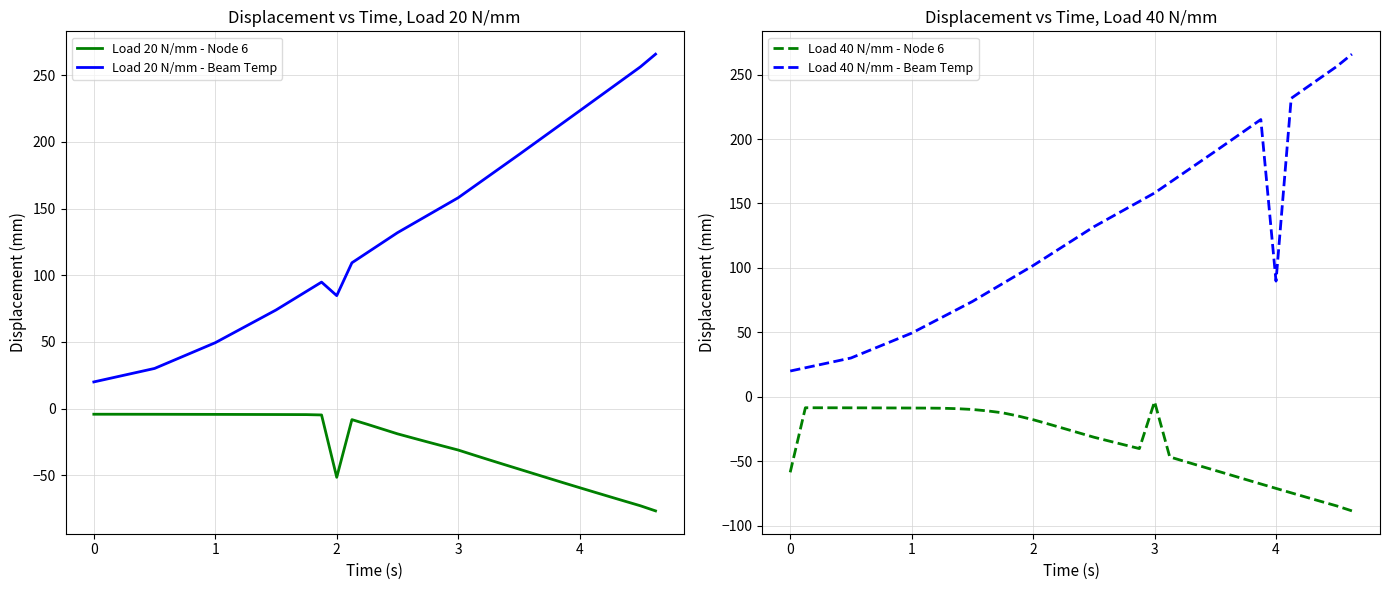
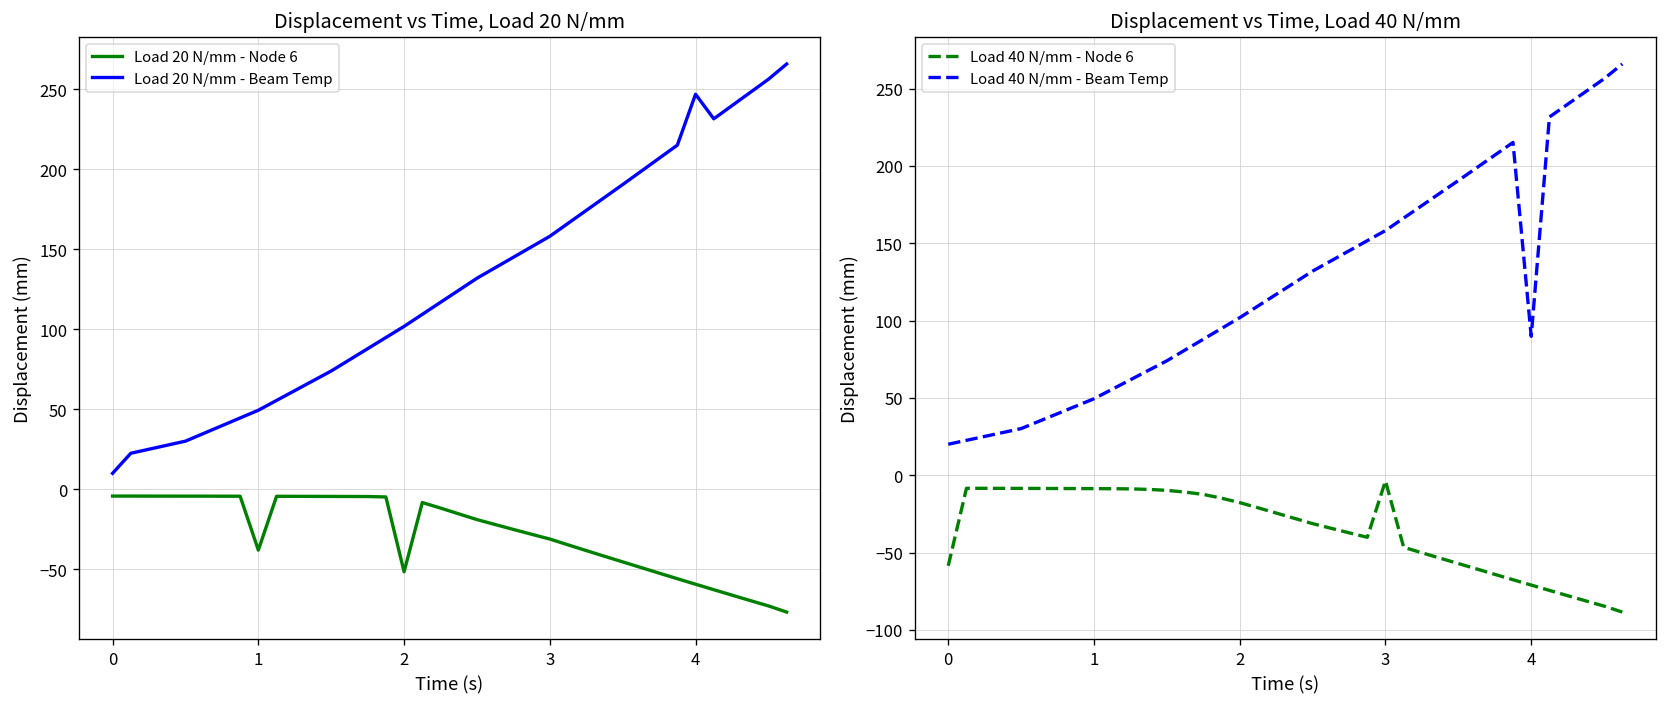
Displacement vs Time, Load 20 N/mm, Load 20 N/mm - Beam Temp, 0: 20 -> 10
Displacement vs Time, Load 20 N/mm, Load 20 N/mm - Node 6, 1: -4 -> -38
Displacement vs Time, Load 20 N/mm, Load 20 N/mm - Beam Temp, 2: 85 -> 102
Displacement vs Time, Load 20 N/mm, Load 20 N/mm - Beam Temp, 4: 223 -> 247
